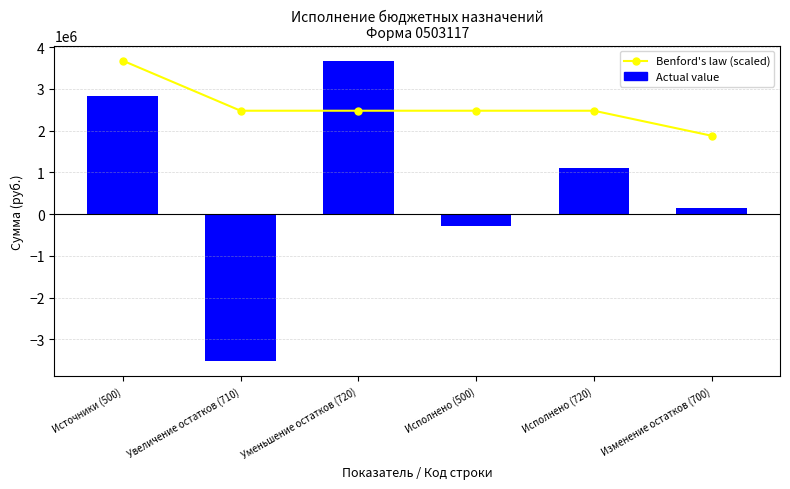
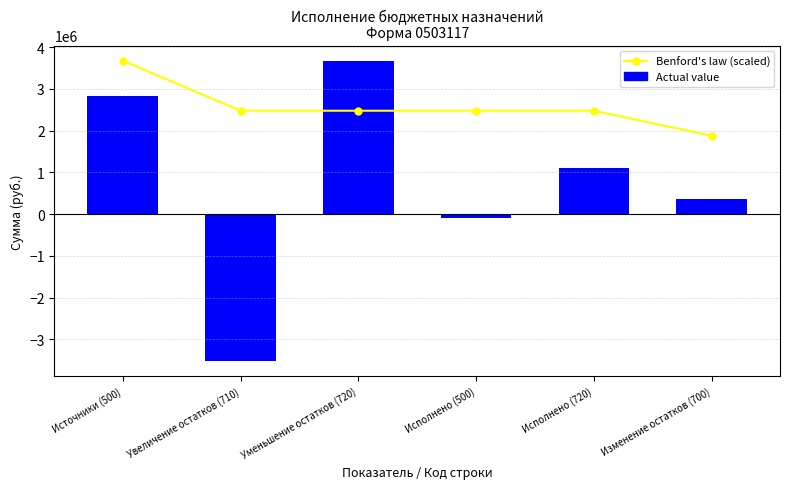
Actual value, Исполнено (500): -300000 -> -100000
Actual value, Изменение остатков (700): 200000 -> 400000
